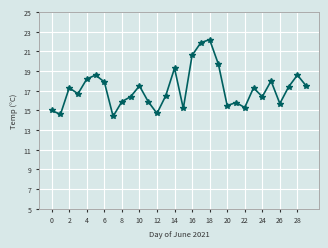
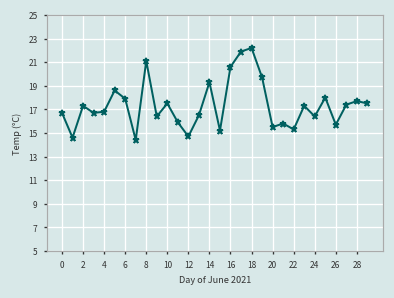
0: 15 -> 17
4: 18 -> 17
8: 16 -> 21
28: 19 -> 18
